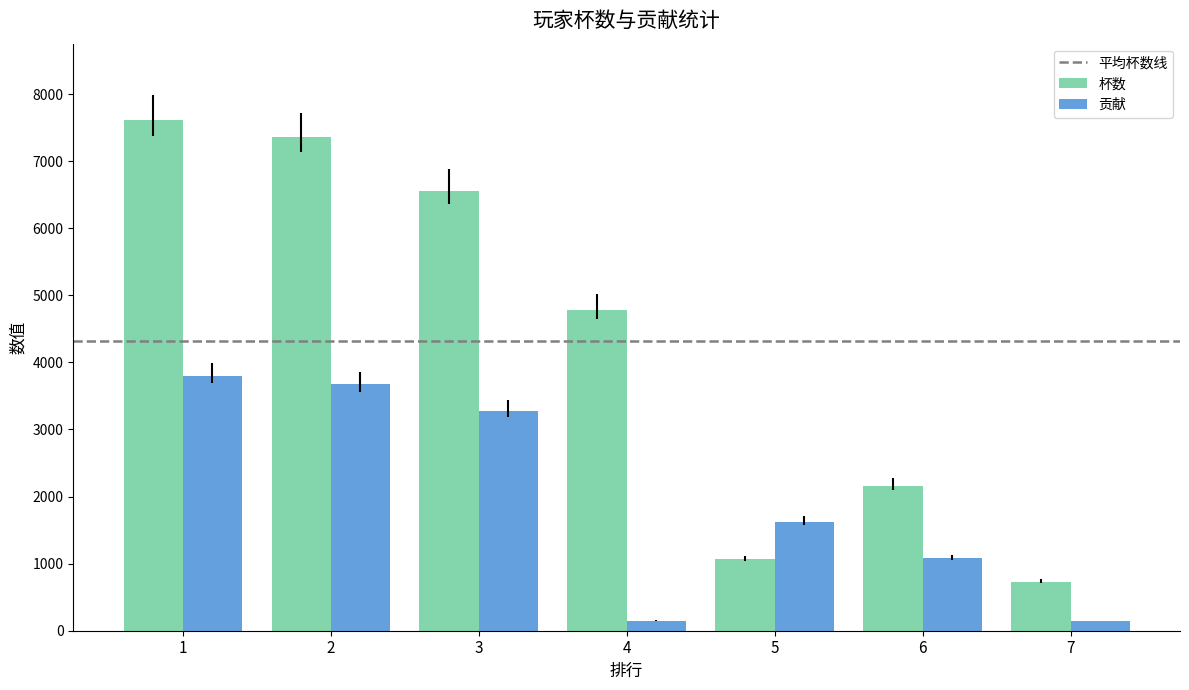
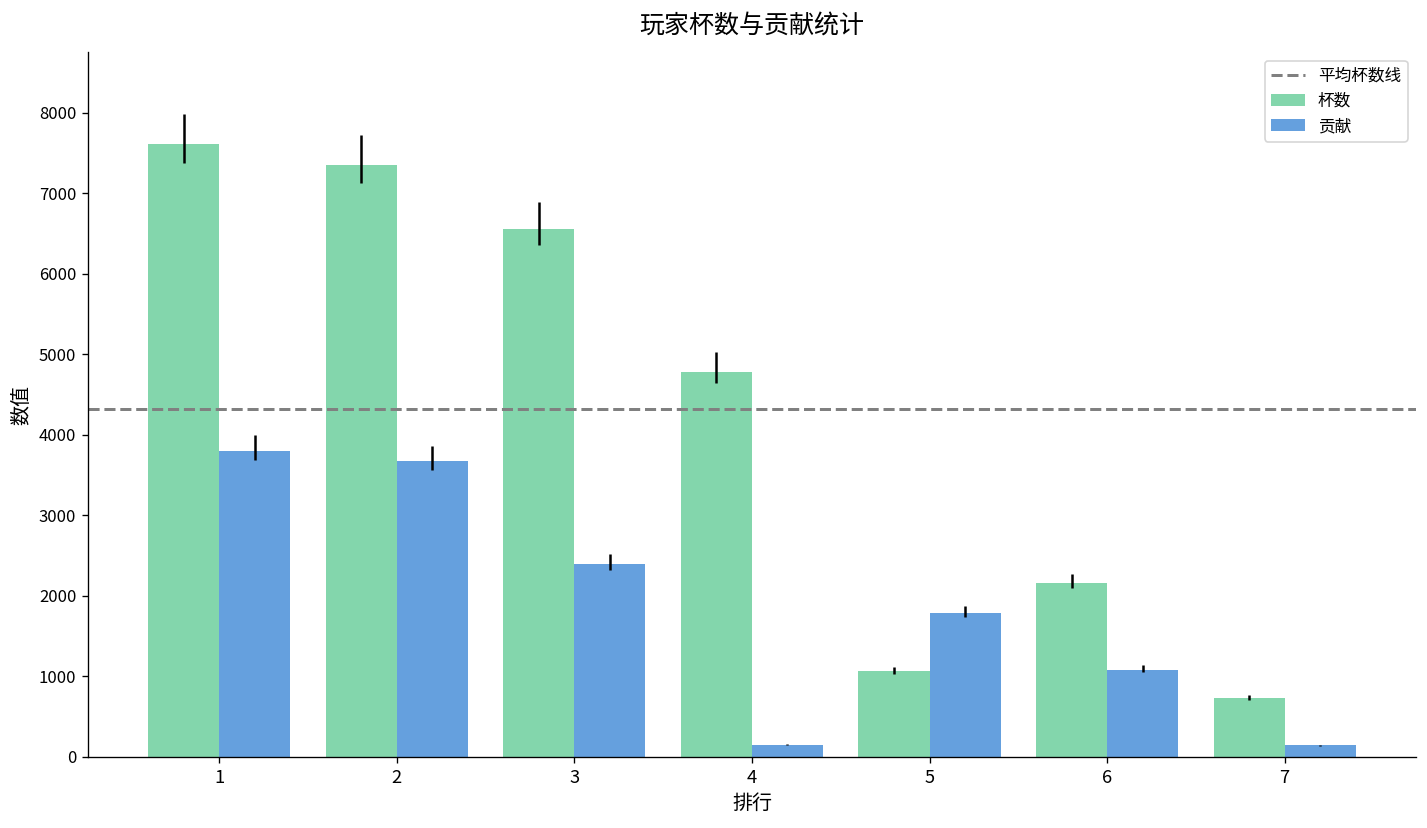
贡献, 3: 3300 -> 2400
贡献, 5: 1600 -> 1800
